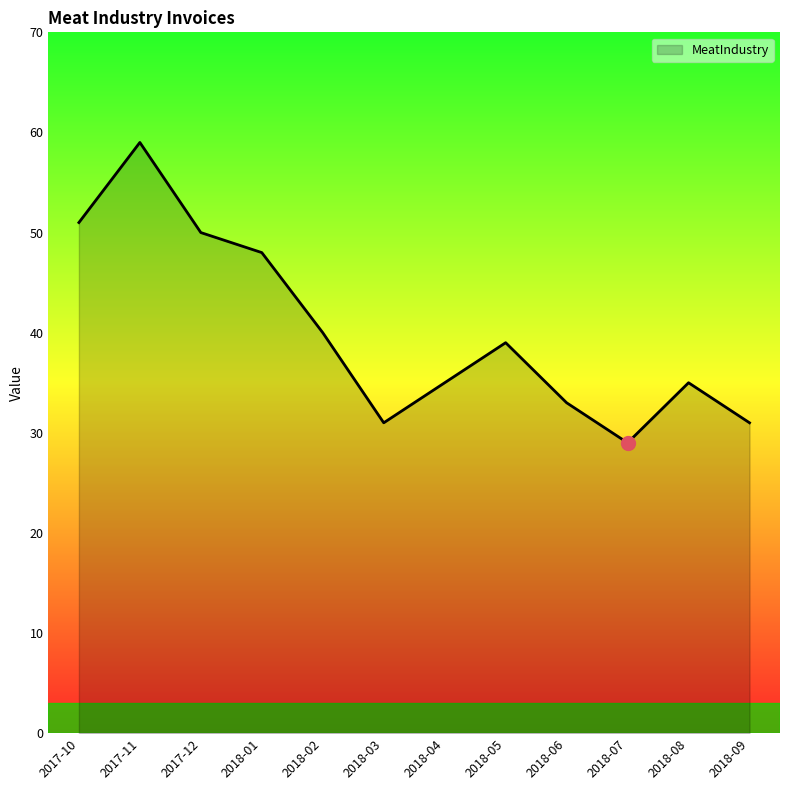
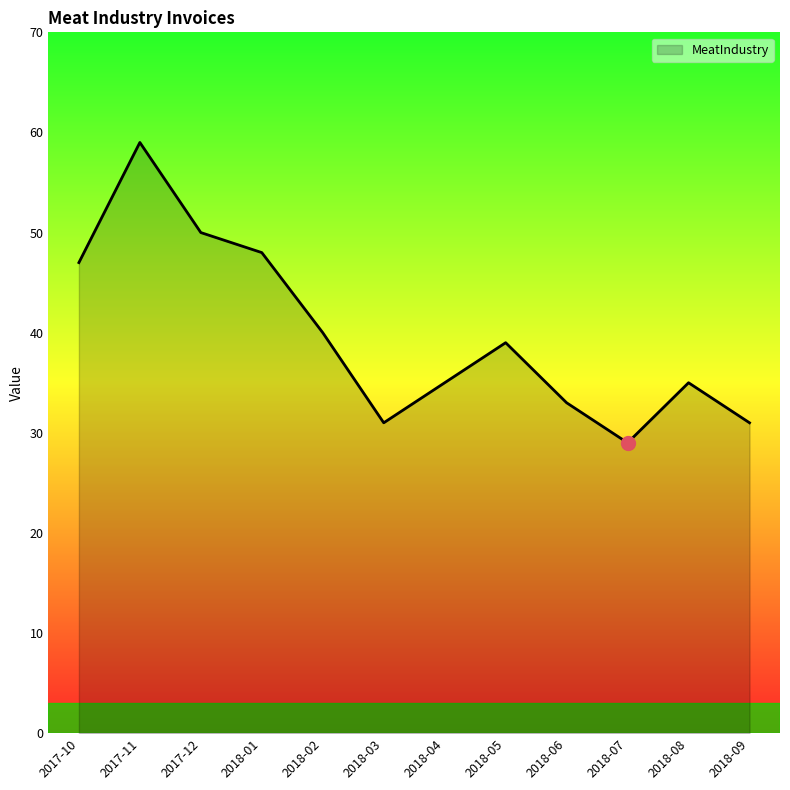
MeatIndustry, 2017-10: 51 -> 47
